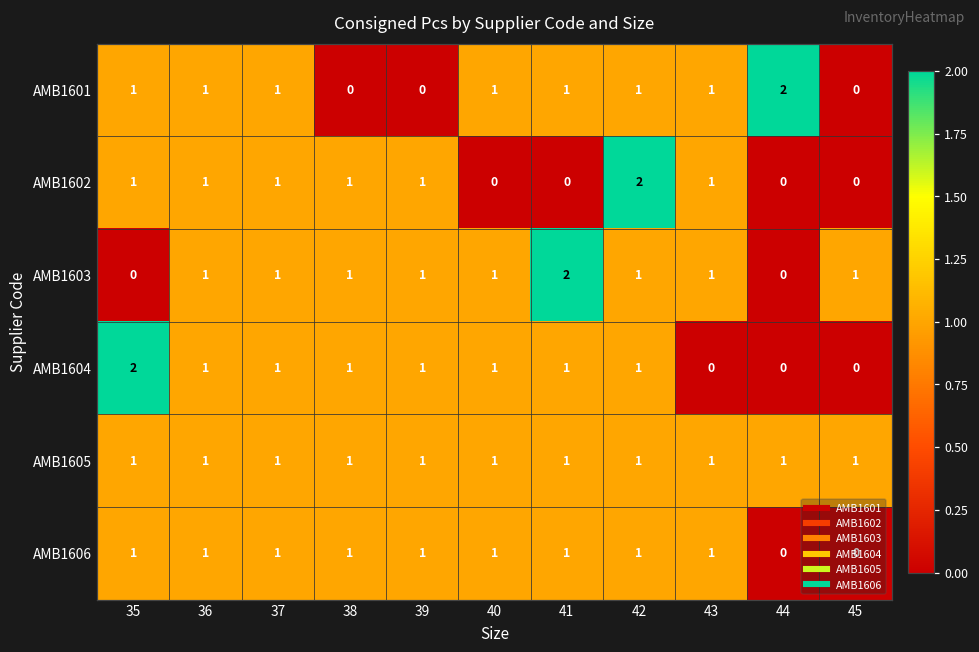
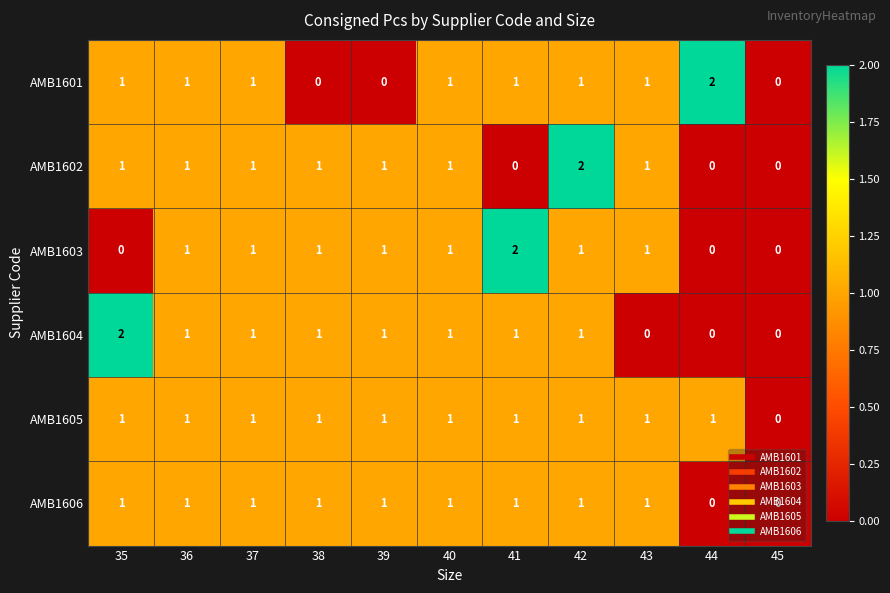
AMB1602, 40: 0 -> 1
AMB1603, 45: 1 -> 0
AMB1605, 45: 1 -> 0
